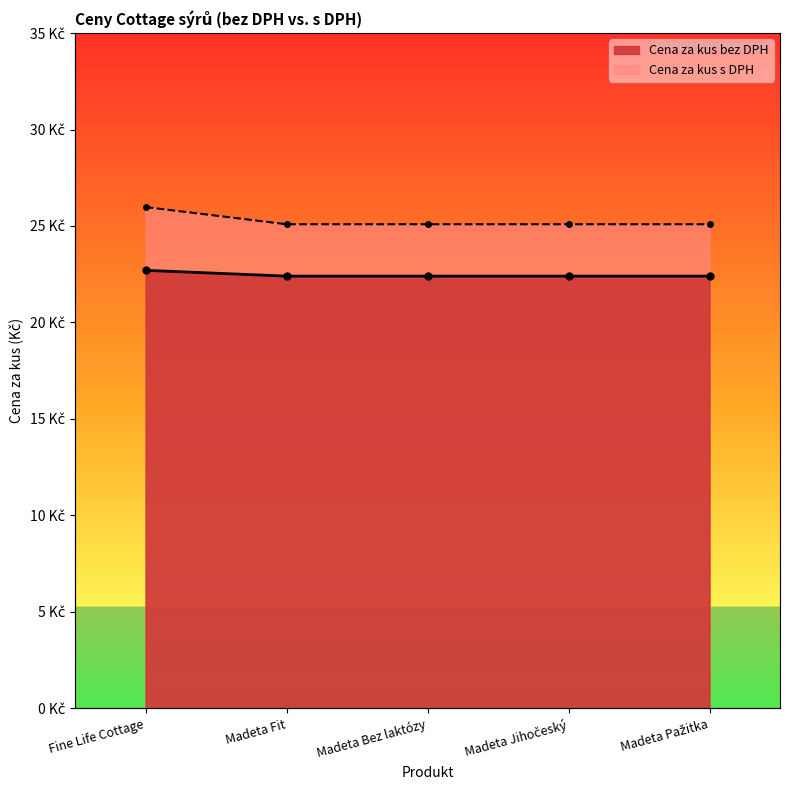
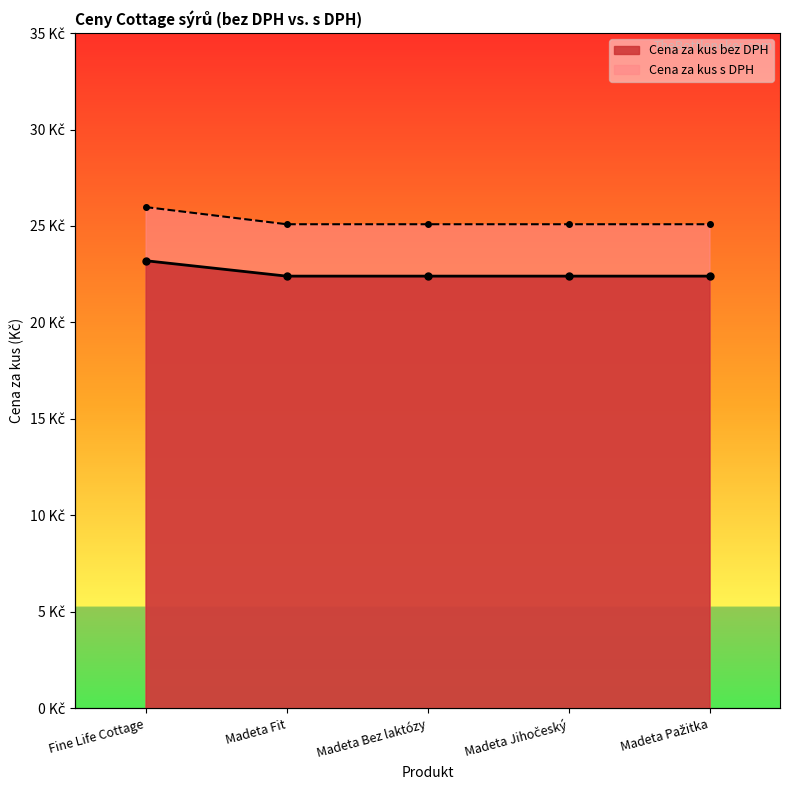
Cena za kus bez DPH, Fine Life Cottage: 22.7 Kč -> 23.2 Kč
